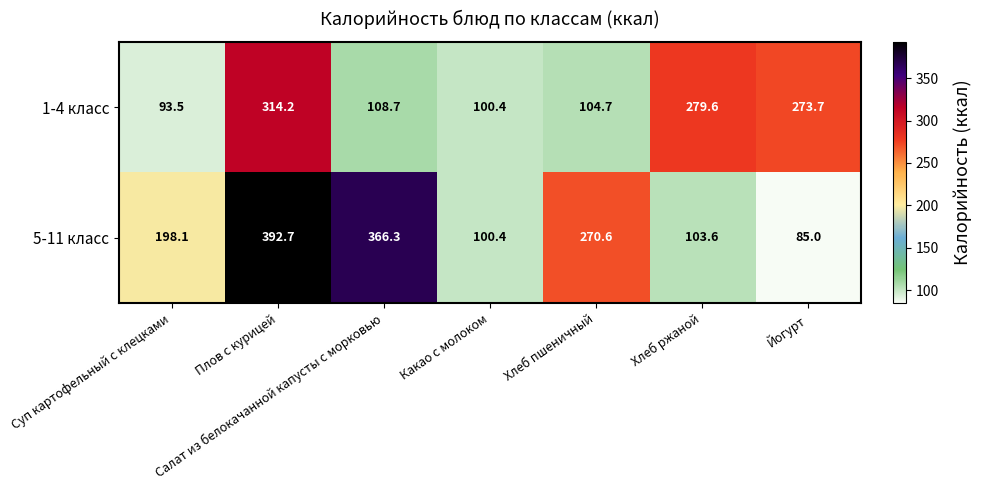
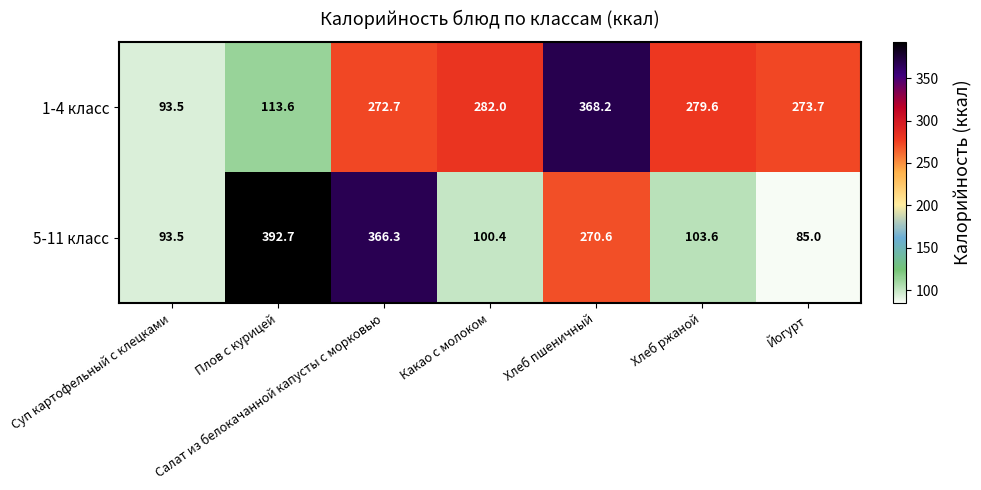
1-4 класс, Плов с курицей: 314.2 -> 113.6
1-4 класс, Салат из белокачанной капусты с морковью: 108.7 -> 272.7
1-4 класс, Какао с молоком: 100.4 -> 282.0
1-4 класс, Хлеб пшеничный: 104.7 -> 368.2
5-11 класс, Суп картофельный с клецками: 198.1 -> 93.5
